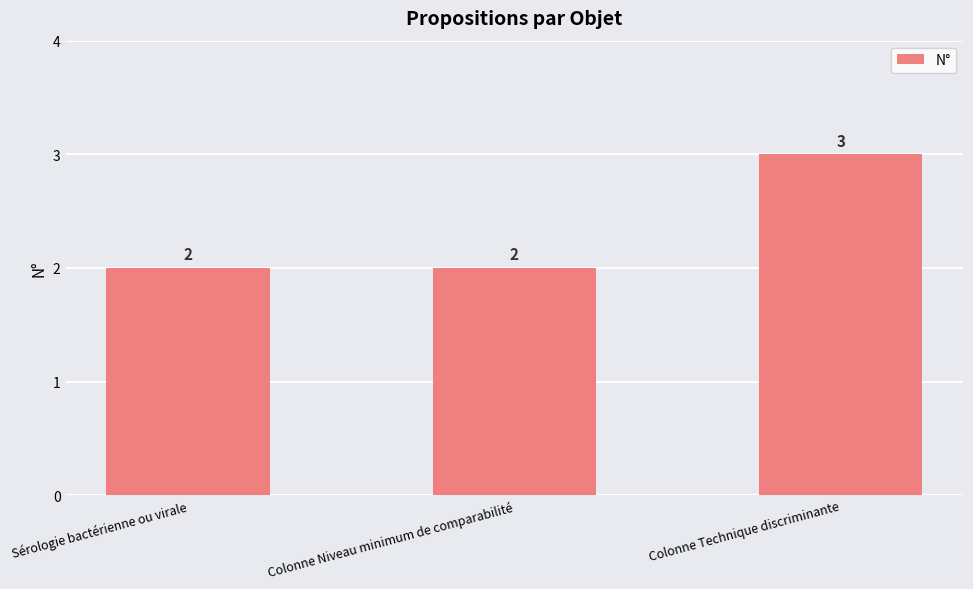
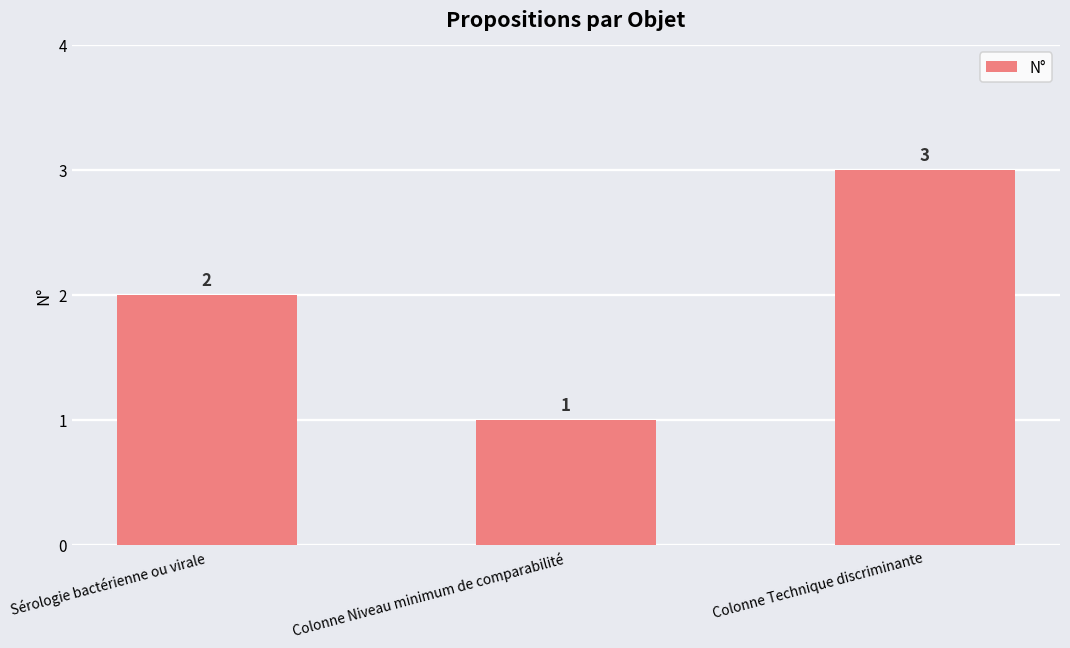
Colonne Niveau minimum de comparabilité: 2 -> 1
